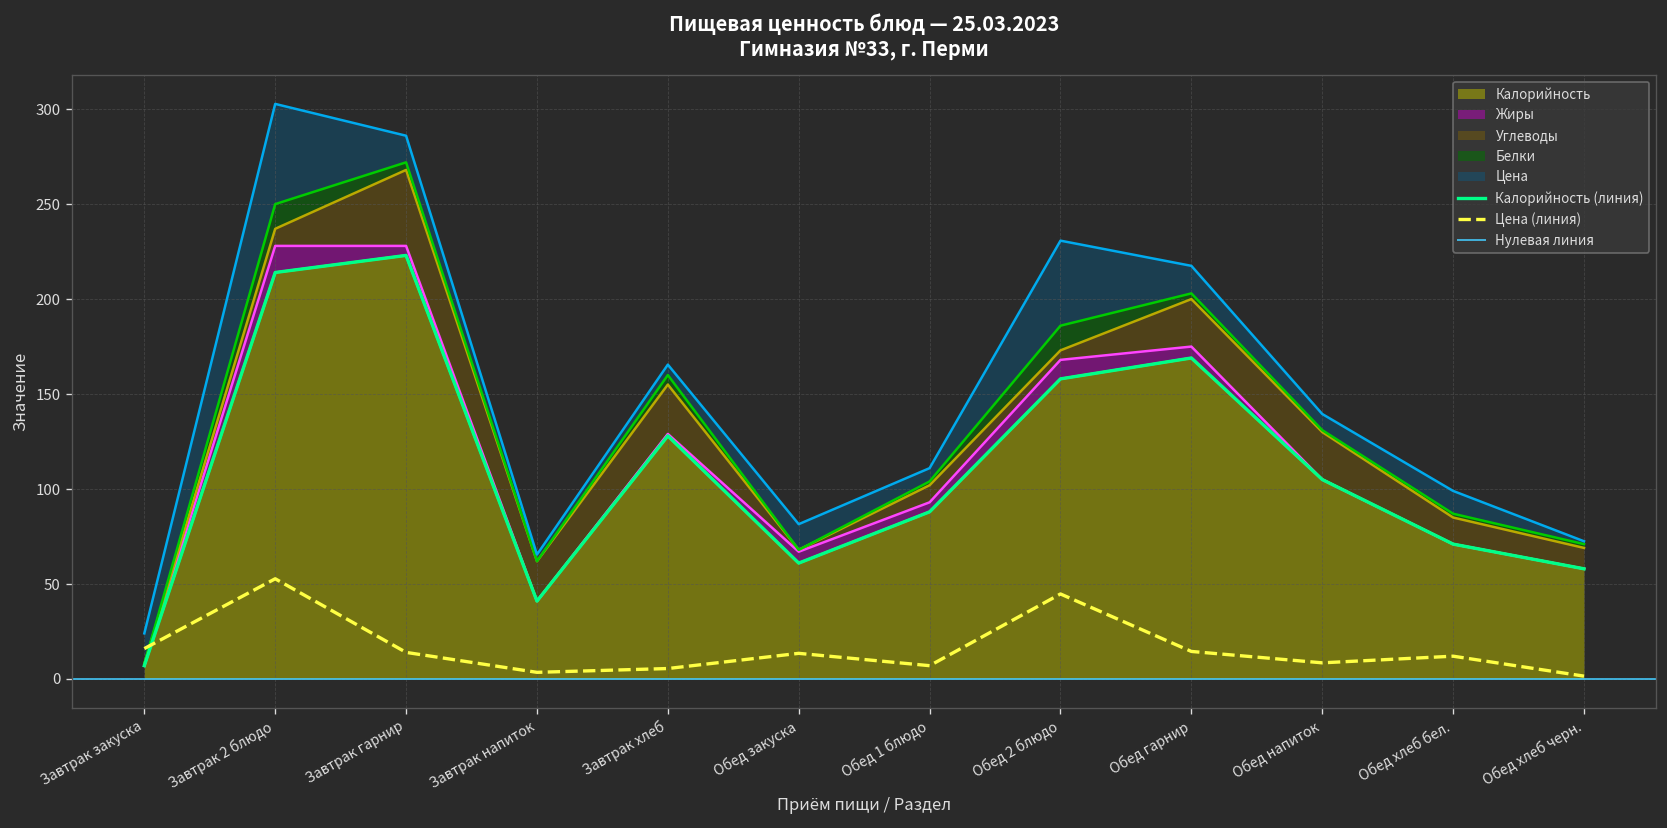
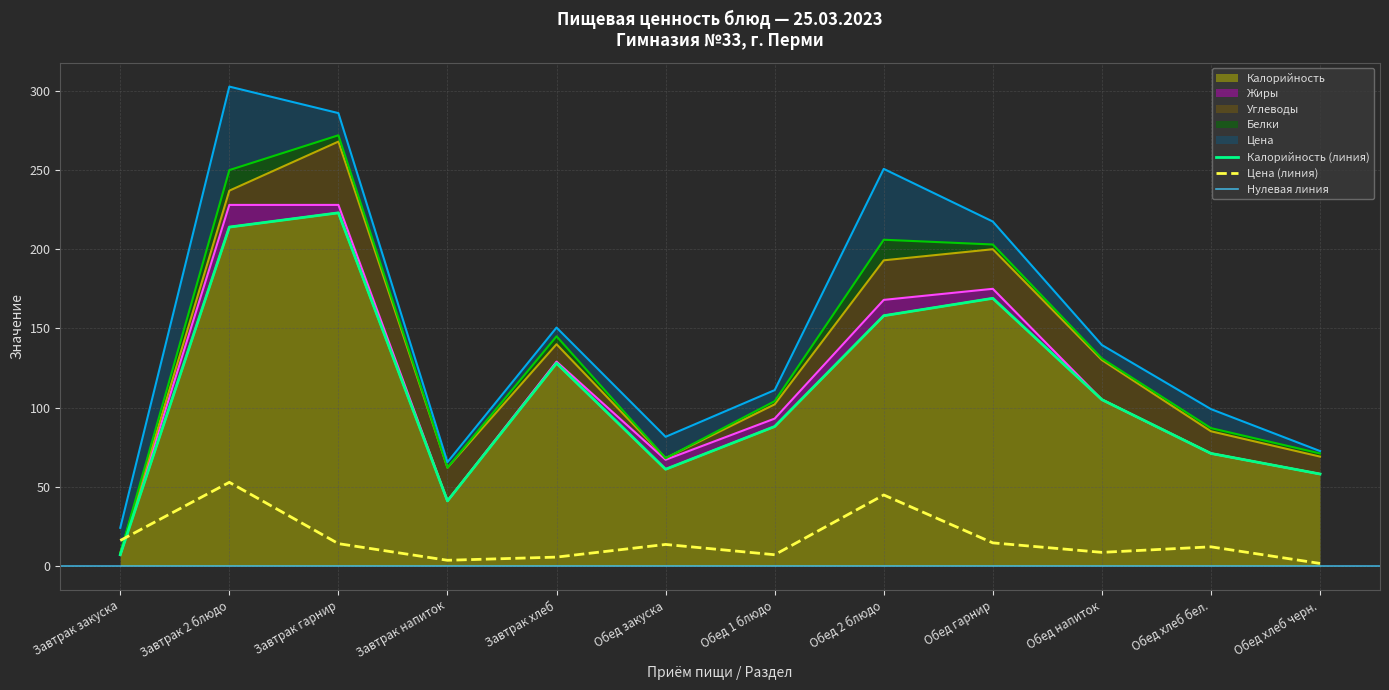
Углеводы, Завтрак хлеб: 26 -> 11
Углеводы, Обед 2 блюдо: 5 -> 25
